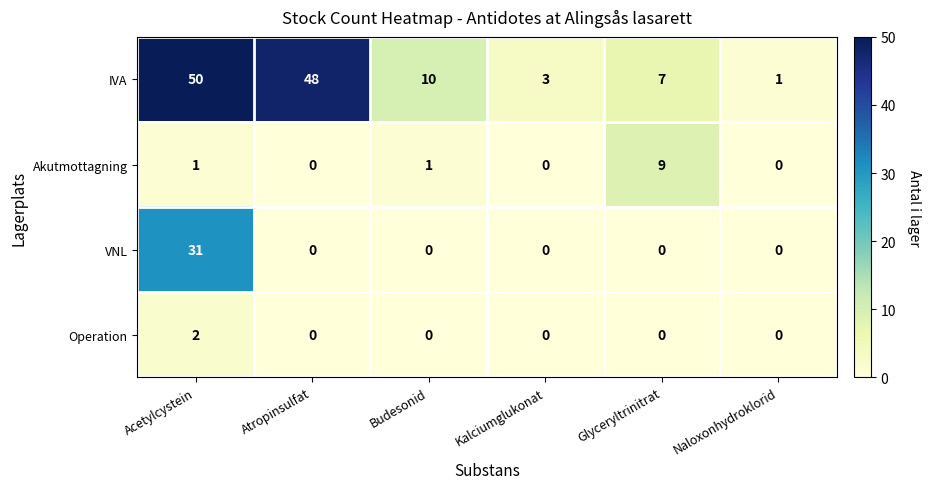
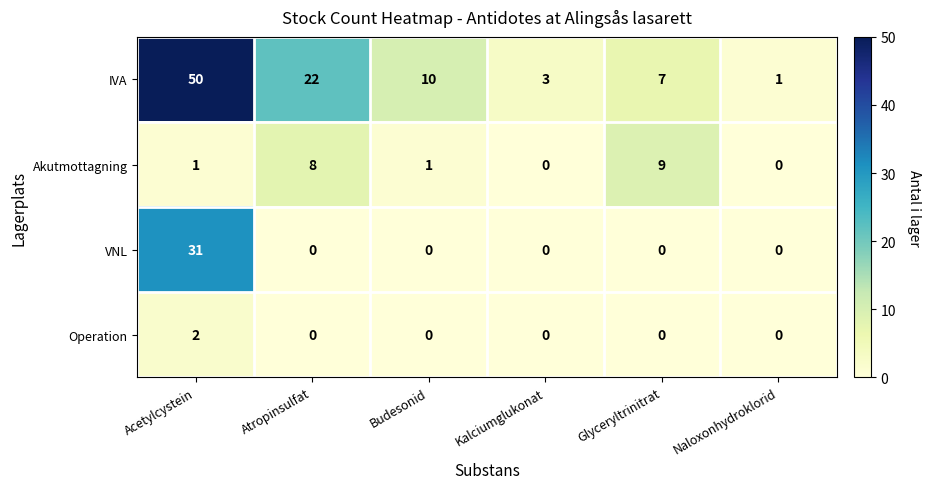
IVA, Atropinsulfat: 48 -> 22
Akutmottagning, Atropinsulfat: 0 -> 8
